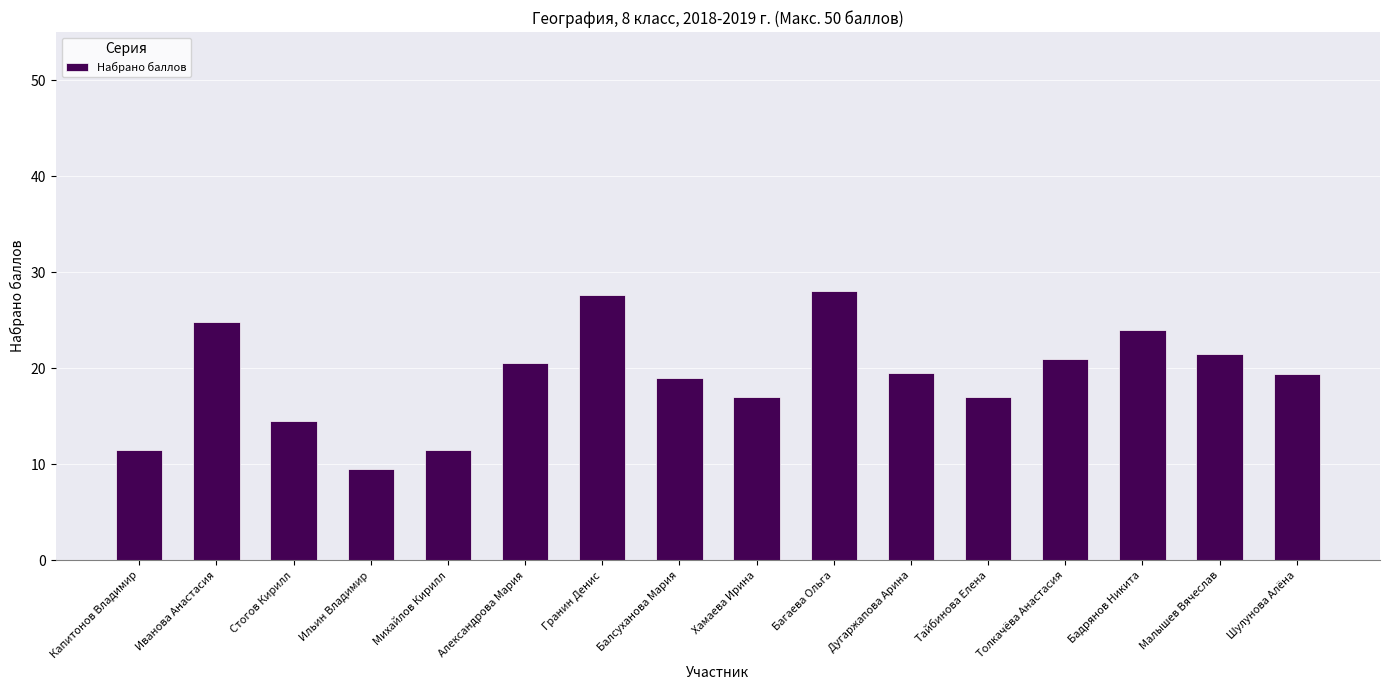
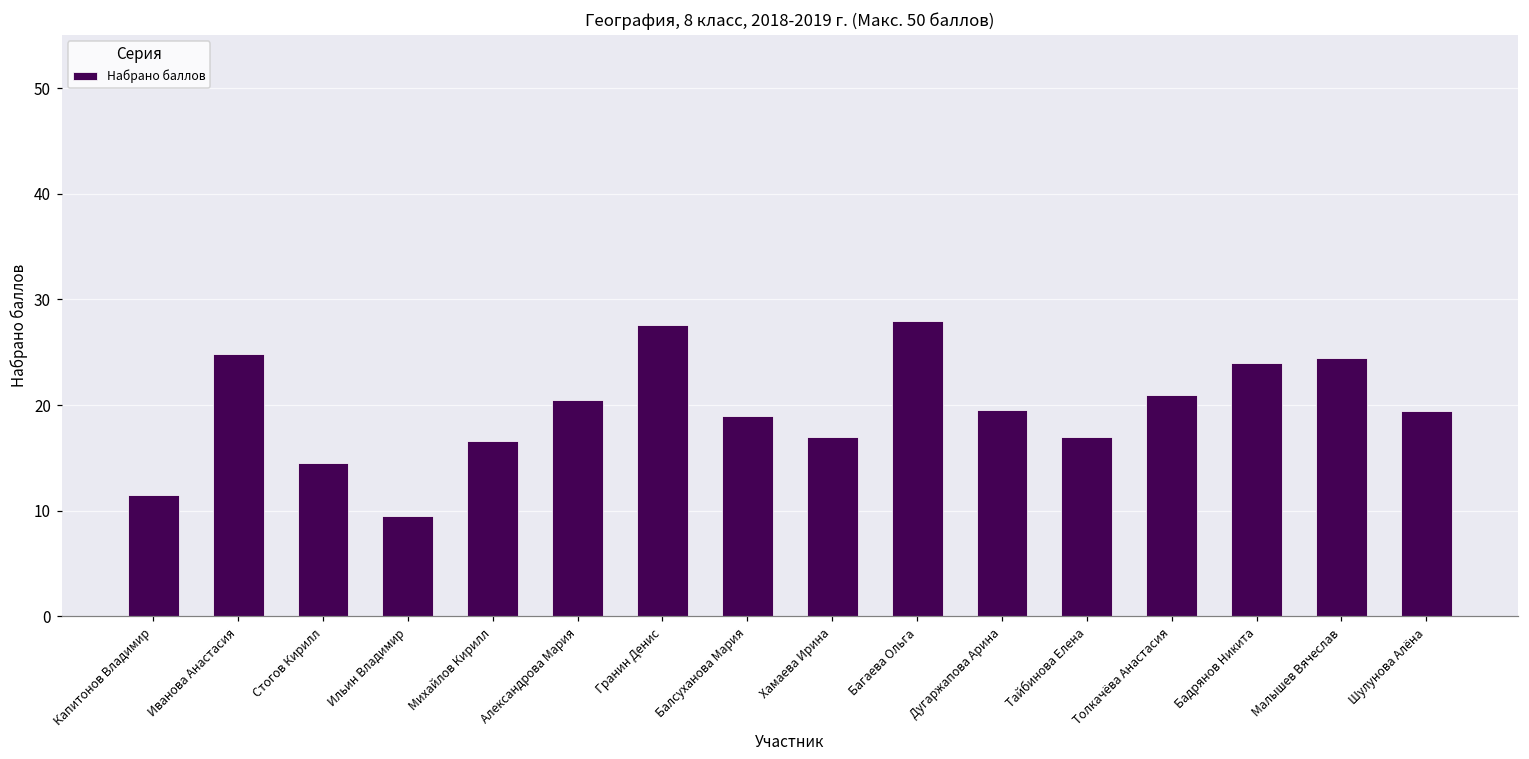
Михайлов Кирилл: 12 -> 17
Малышев Вячеслав: 22 -> 25
